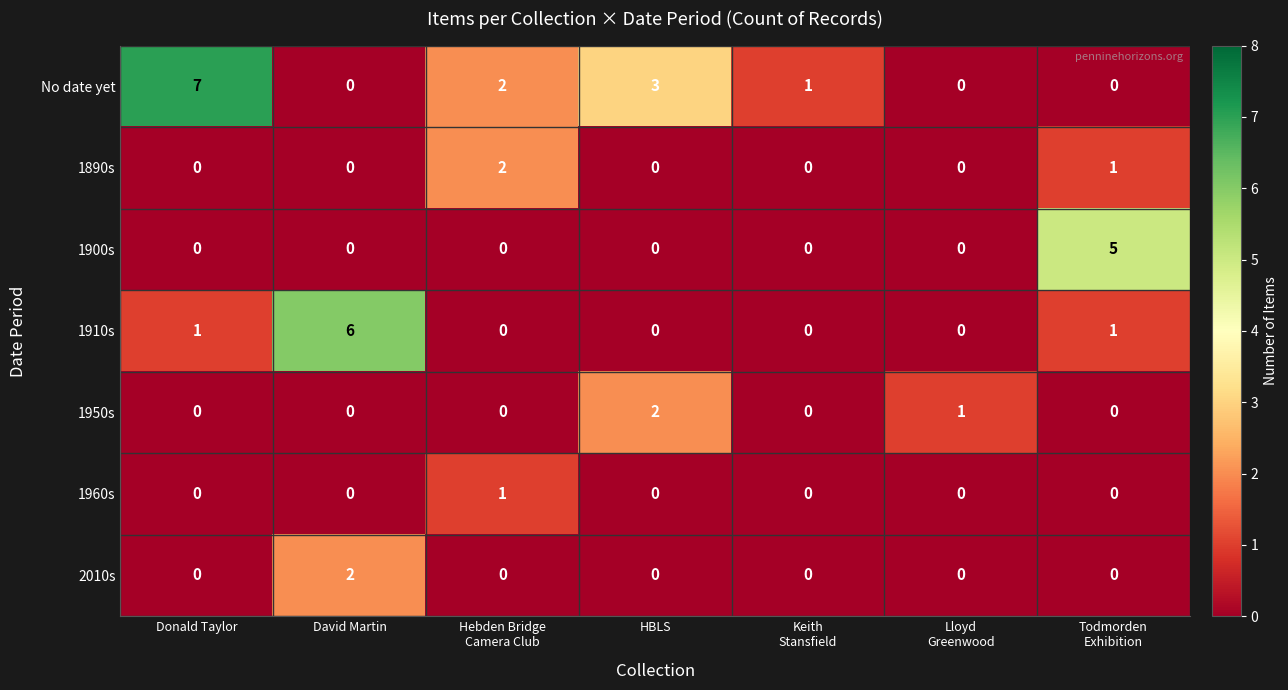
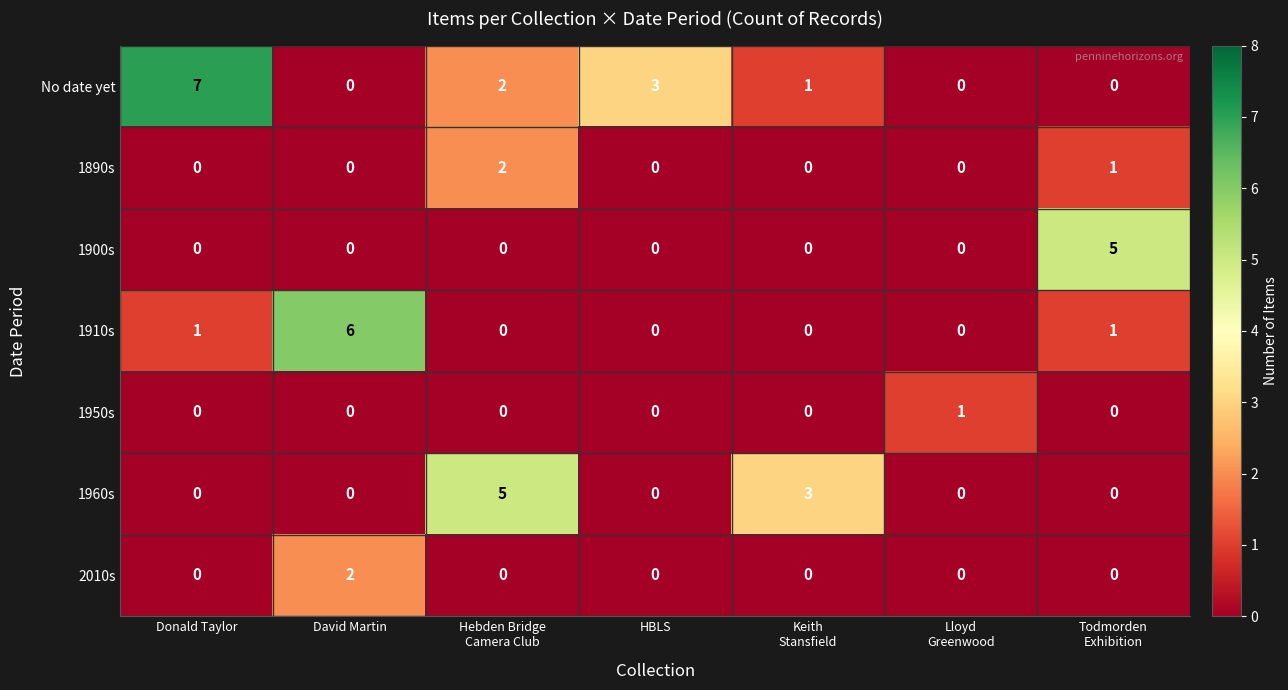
1950s, HBLS: 2 -> 0
1960s, Hebden Bridge Camera Club: 1 -> 5
1960s, Keith Stansfield: 0 -> 3
